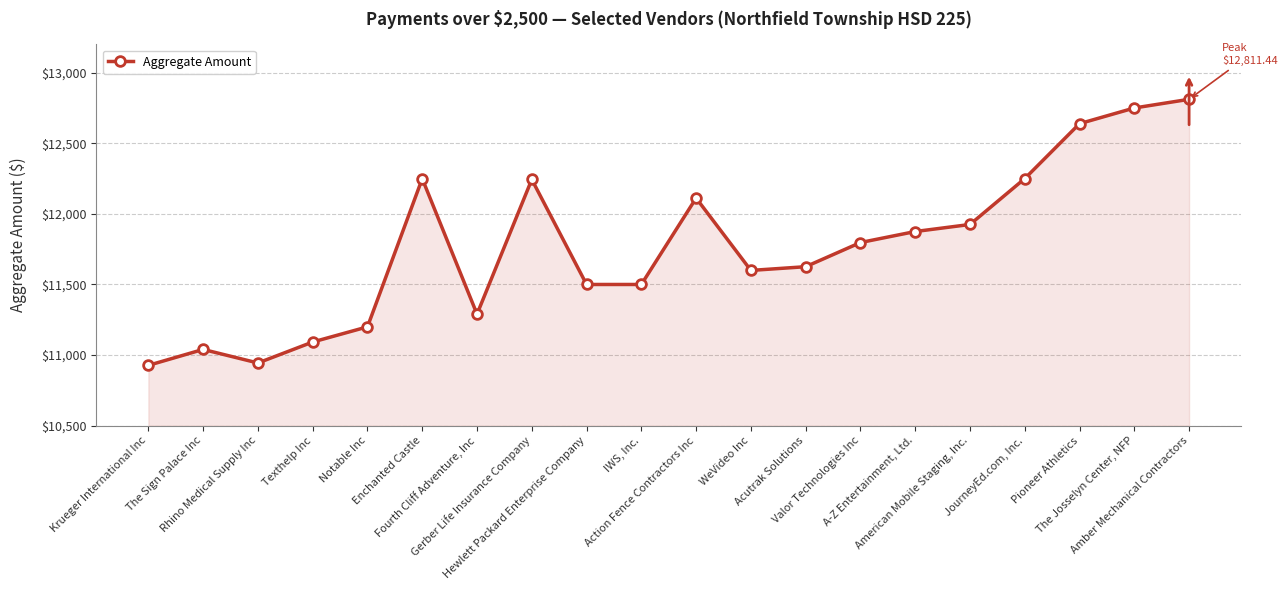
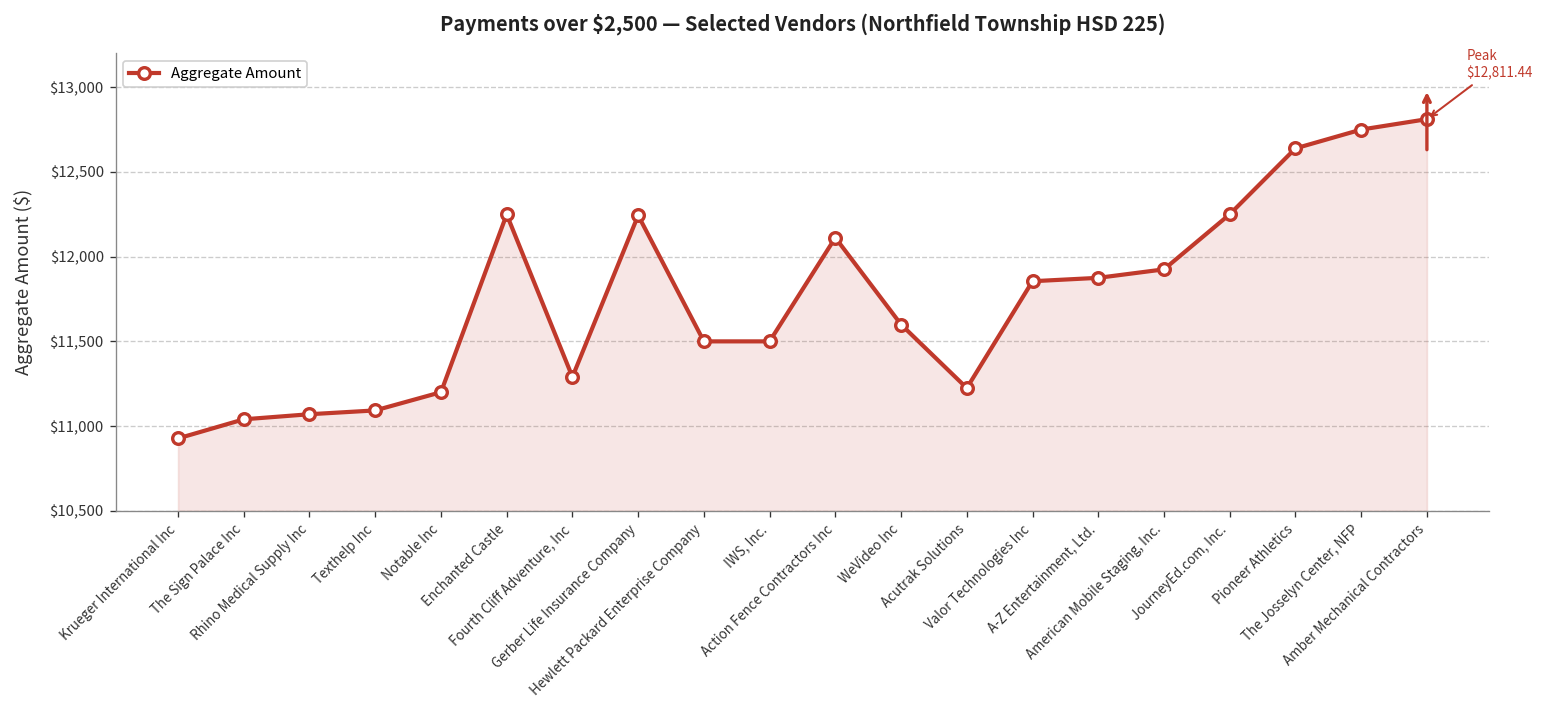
Rhino Medical Supply Inc: $10,940 -> $11,070
Acutrak Solutions: $11,630 -> $11,220
Valor Technologies Inc: $11,800 -> $11,860
